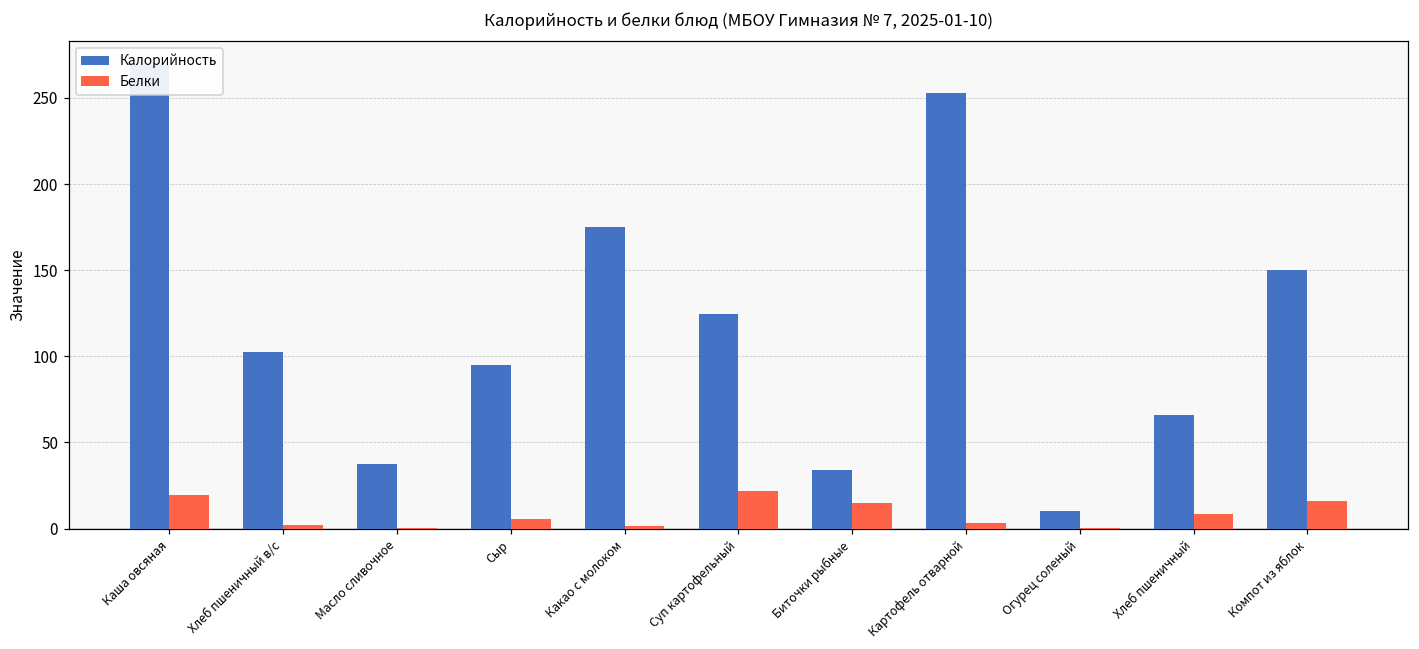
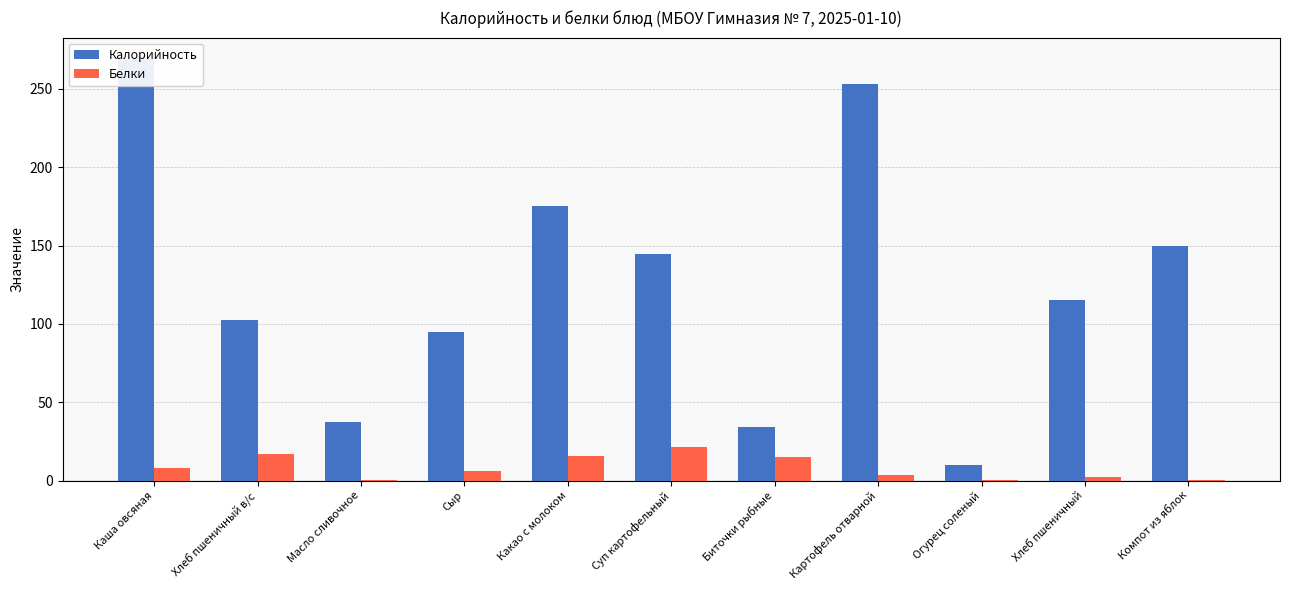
Белки, Каша овсяная: 19 -> 8
Белки, Хлеб пшеничный в/с: 2 -> 17
Белки, Какао с молоком: 1 -> 16
Калорийность, Суп картофельный: 124 -> 144
Калорийность, Хлеб пшеничный: 66 -> 115
Белки, Хлеб пшеничный: 8 -> 2
Белки, Компот из яблок: 16 -> 0
